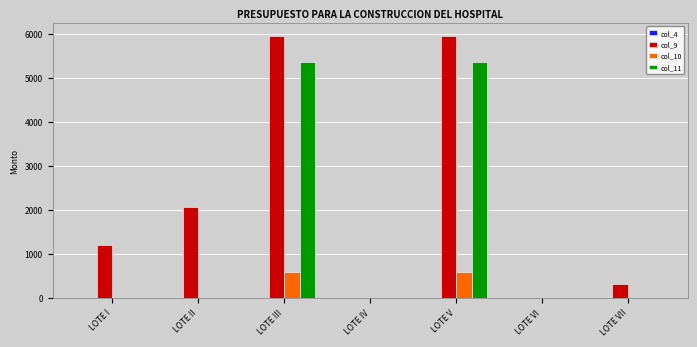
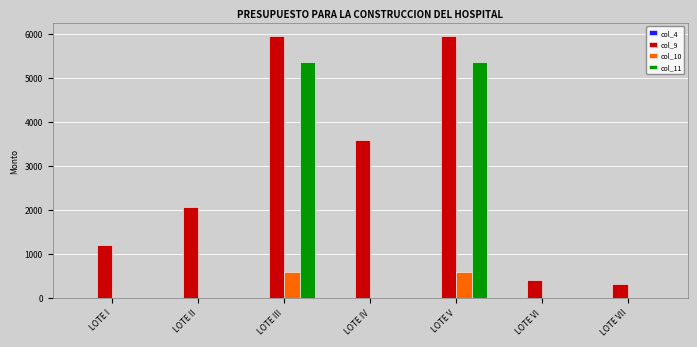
col_9, LOTE IV: 0 -> 3600
col_9, LOTE VI: 0 -> 400
